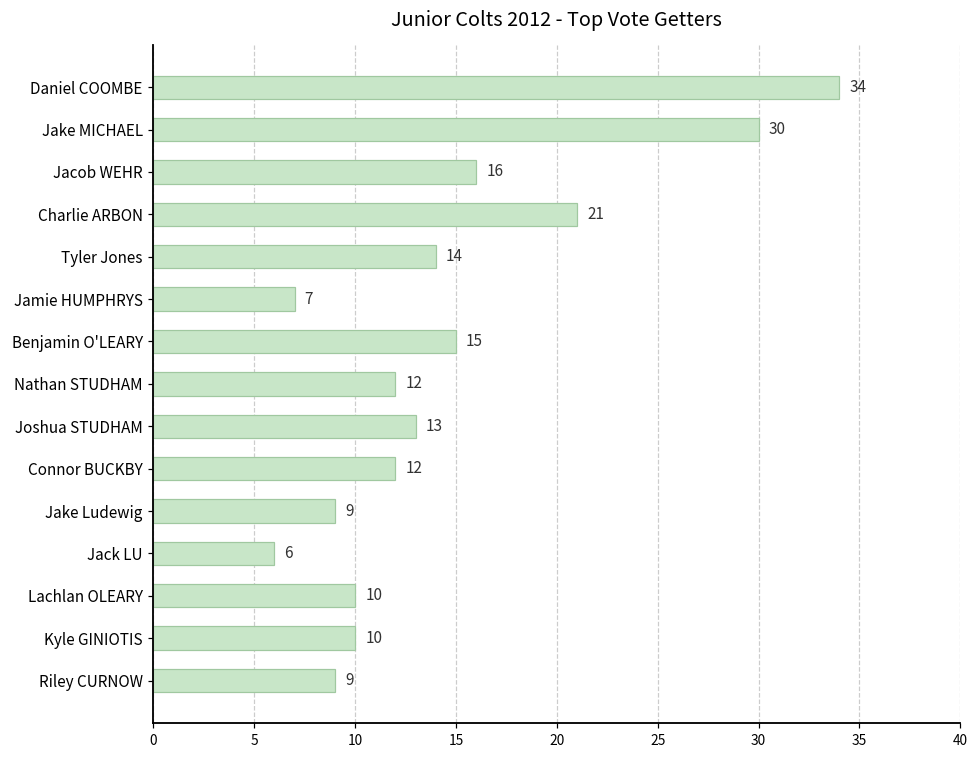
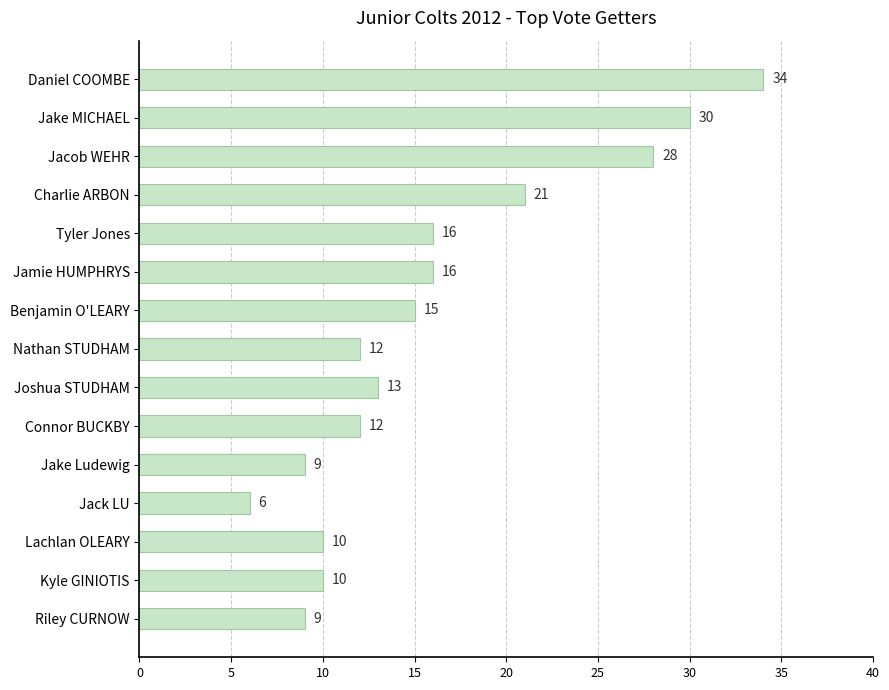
Jacob WEHR: 16 -> 28
Tyler Jones: 14 -> 16
Jamie HUMPHRYS: 7 -> 16
